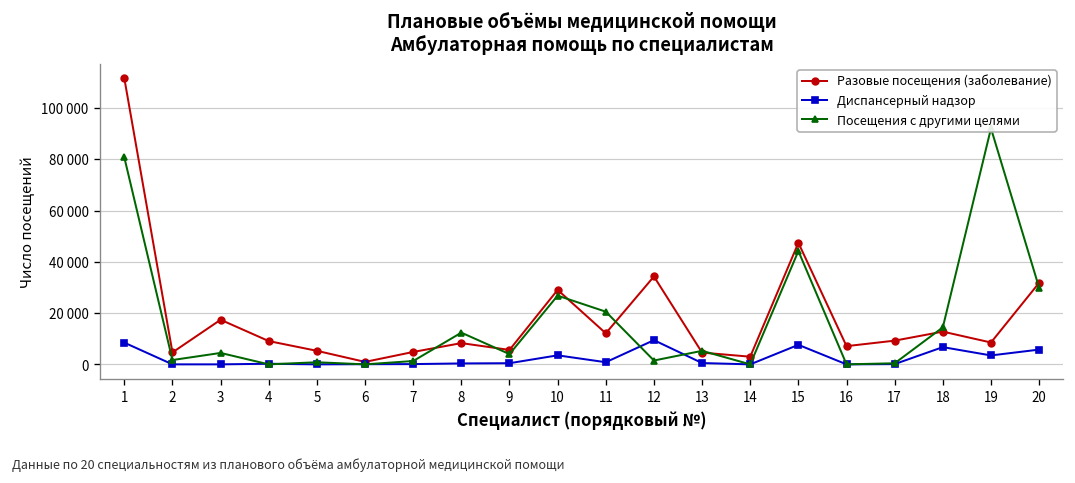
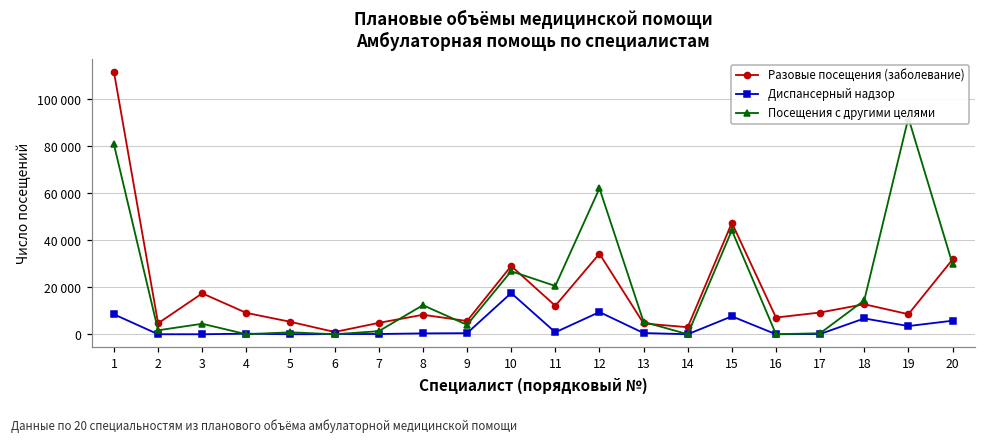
Диспансерный надзор, 10: 4000 -> 18000
Посещения с другими целями, 12: 1000 -> 62000
